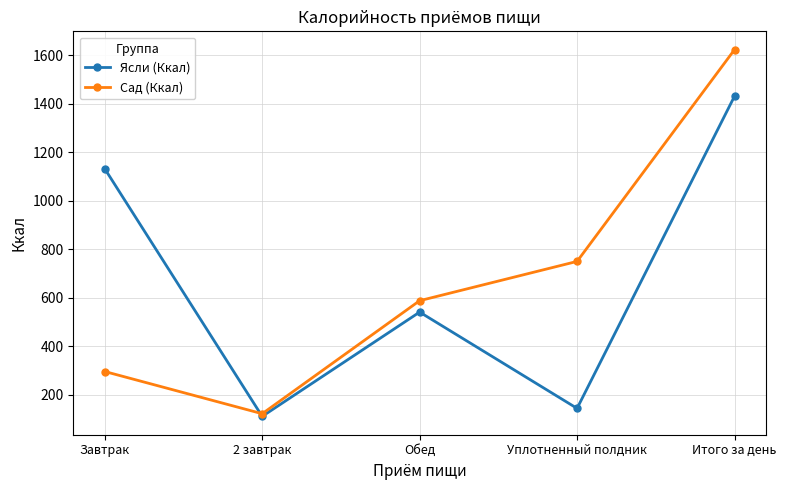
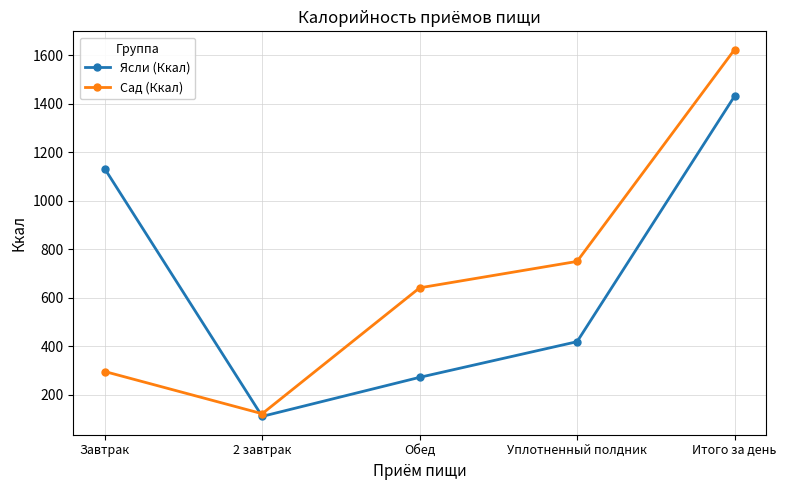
Ясли (Ккал), Обед: 540 -> 270
Сад (Ккал), Обед: 590 -> 640
Ясли (Ккал), Уплотненный полдник: 140 -> 420
